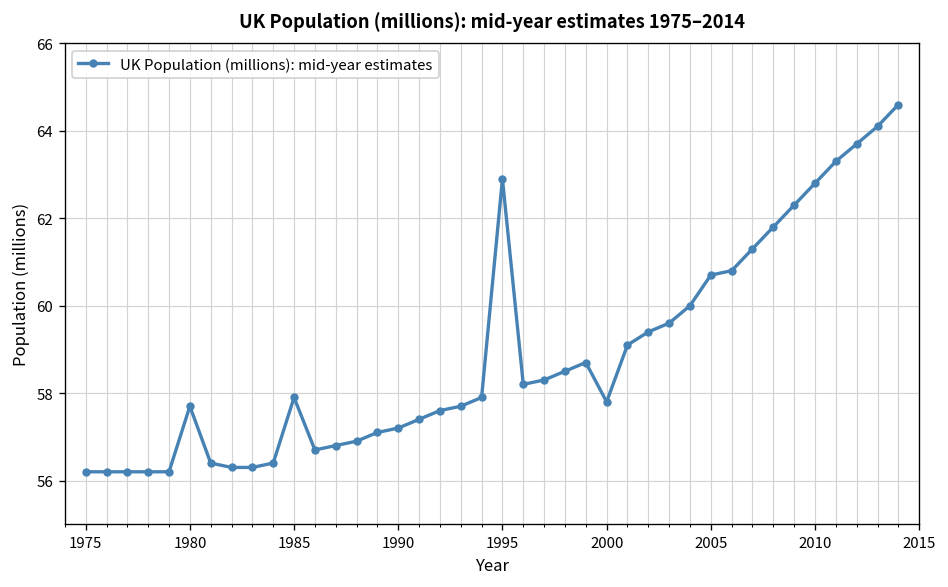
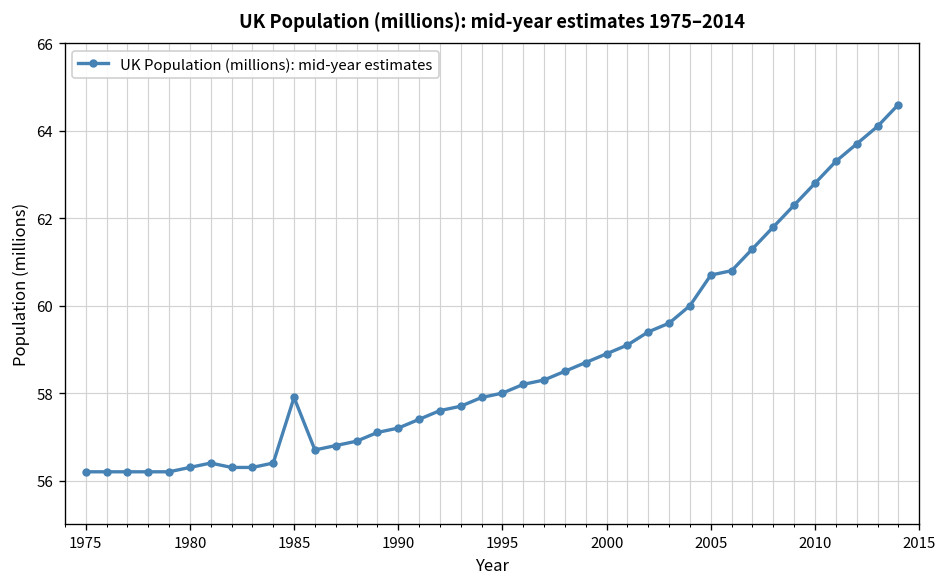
1980: 57.7 -> 56.3
1995: 62.9 -> 58.0
2000: 57.8 -> 58.9
